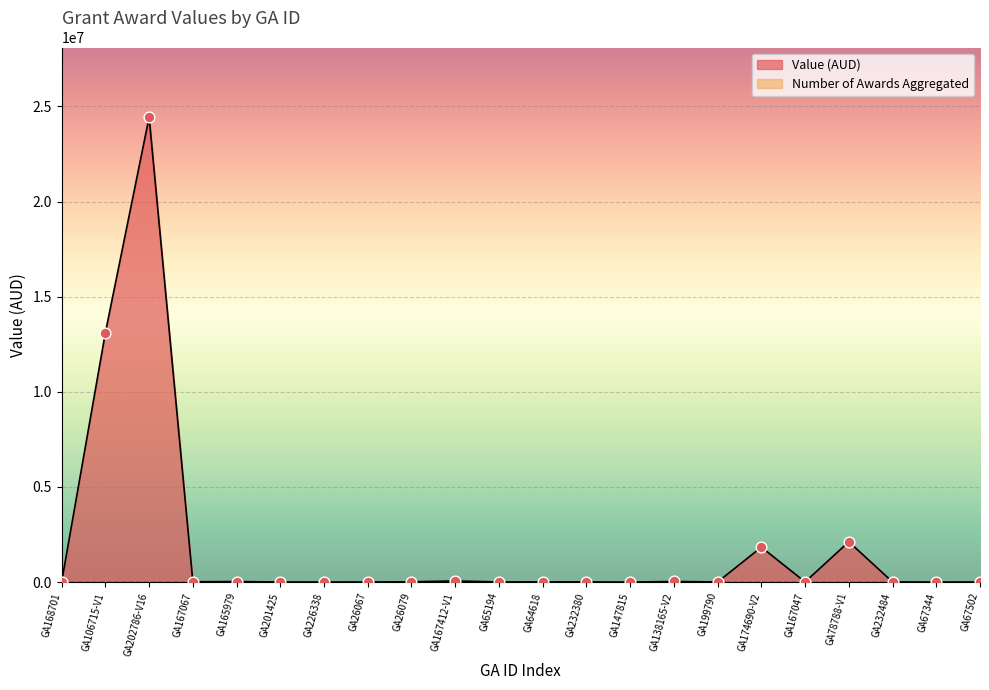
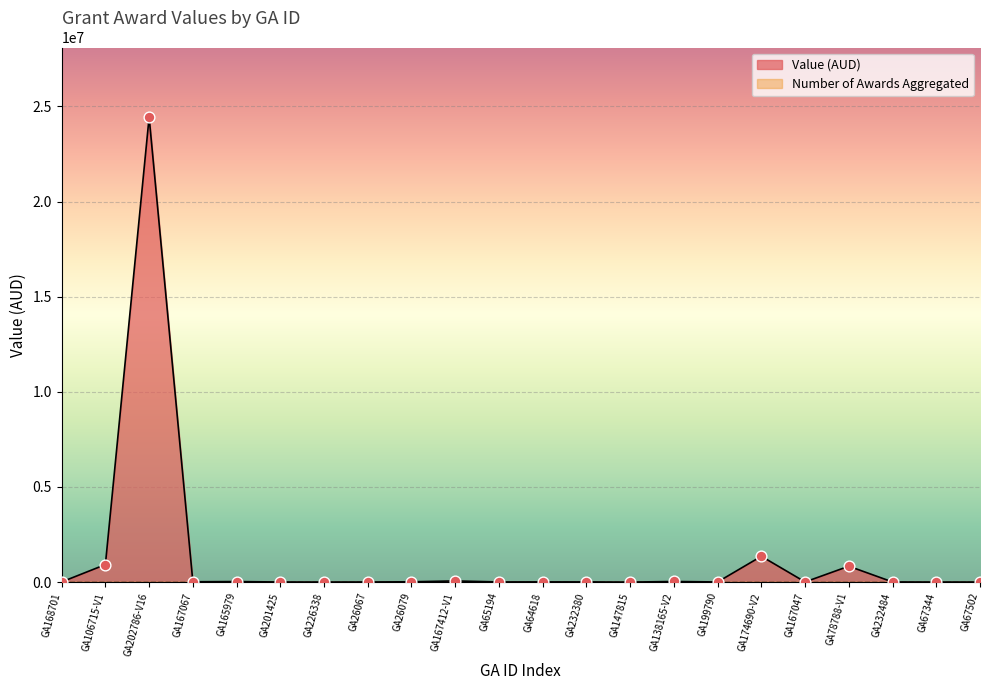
Value (AUD), GA106715-V1: 13100000 -> 900000
Value (AUD), GA174690-V2: 1800000 -> 1400000
Value (AUD), GA78788-V1: 2100000 -> 800000
